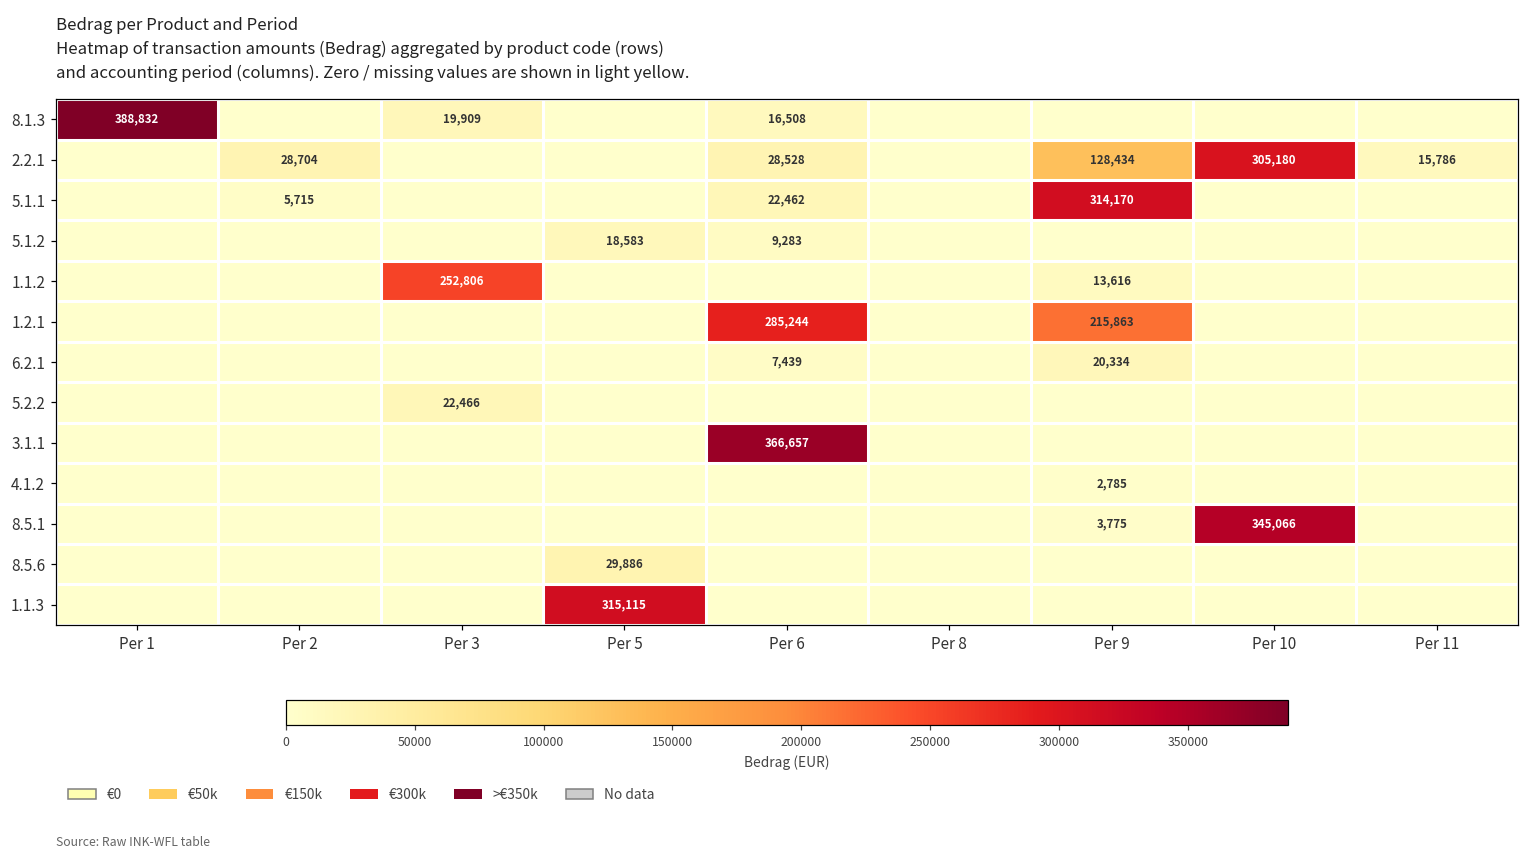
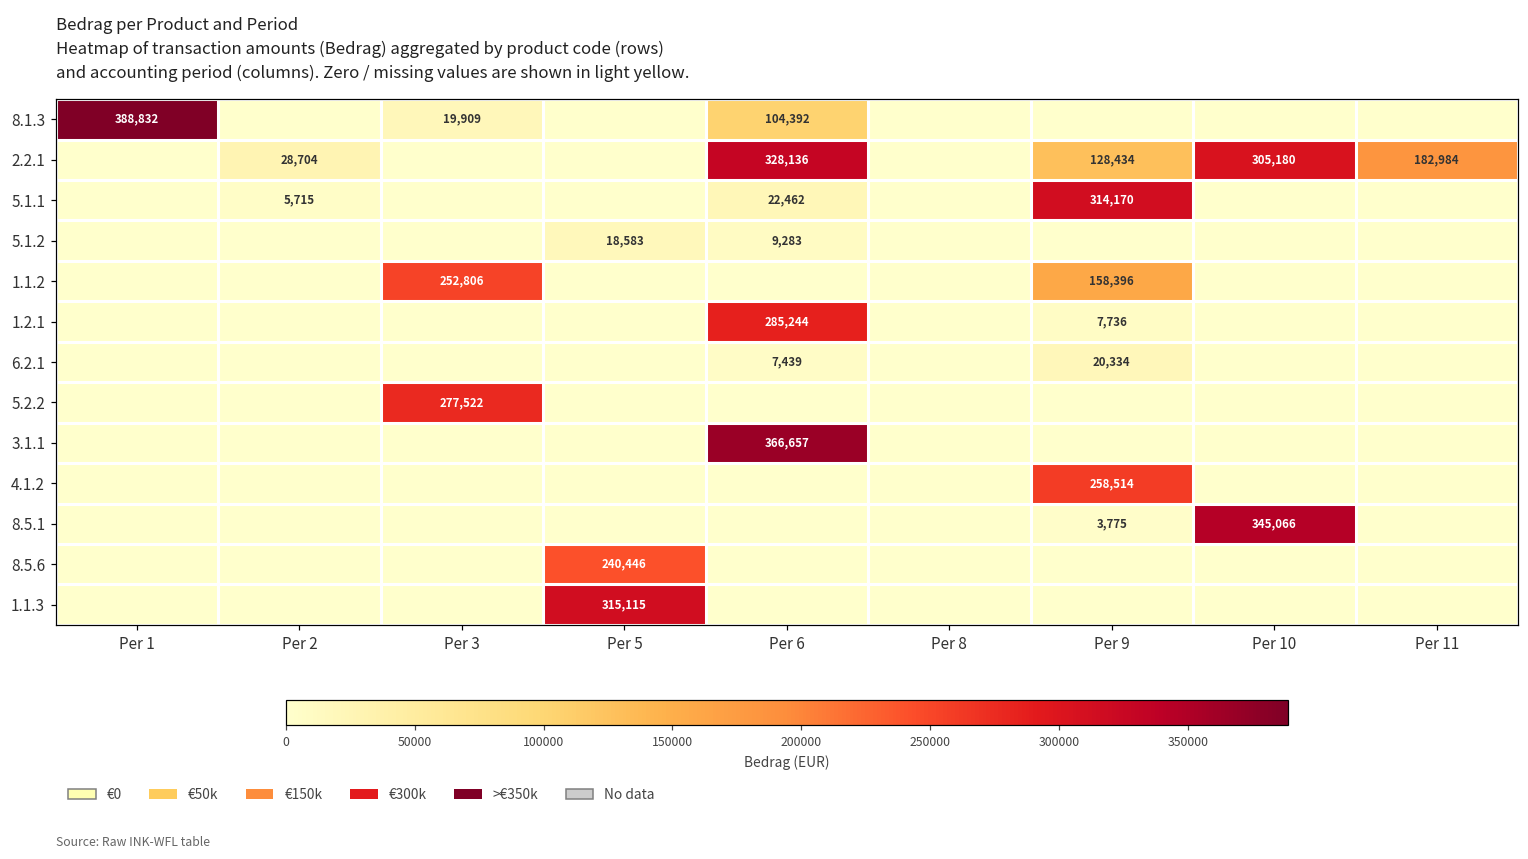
8.1.3, Per 6: 16,508 -> 104,392
2.2.1, Per 6: 28,528 -> 328,136
2.2.1, Per 11: 15,786 -> 182,984
1.1.2, Per 9: 13,616 -> 158,396
1.2.1, Per 9: 215,863 -> 7,736
5.2.2, Per 3: 22,466 -> 277,522
4.1.2, Per 9: 2,785 -> 258,514
8.5.6, Per 5: 29,886 -> 240,446
